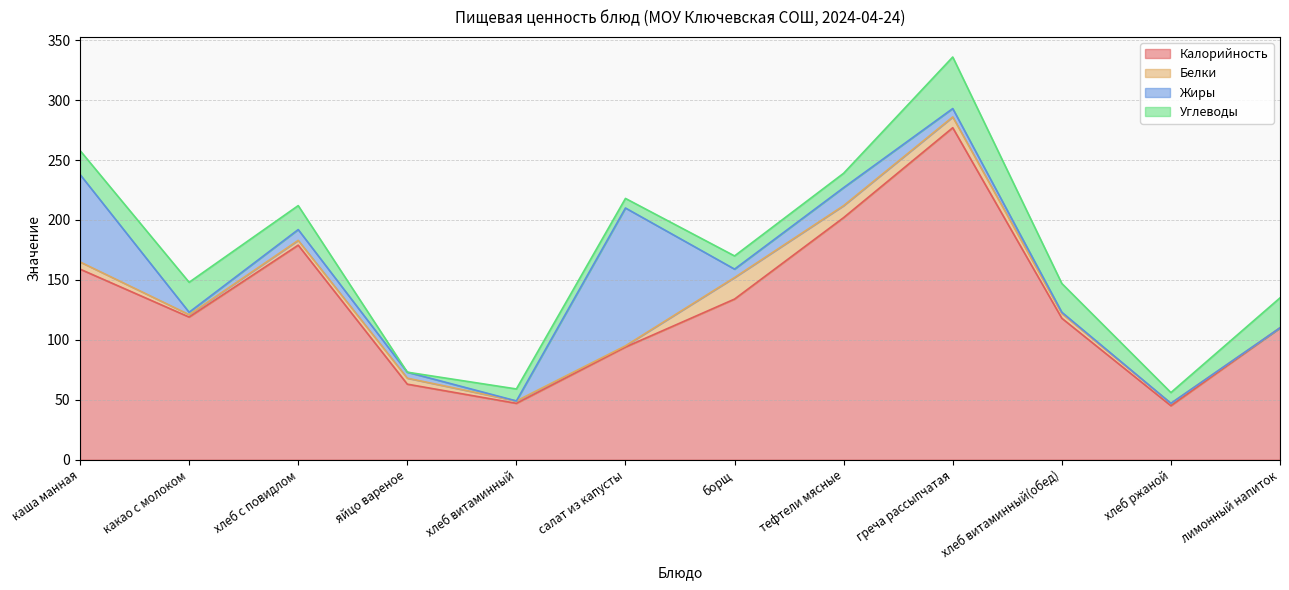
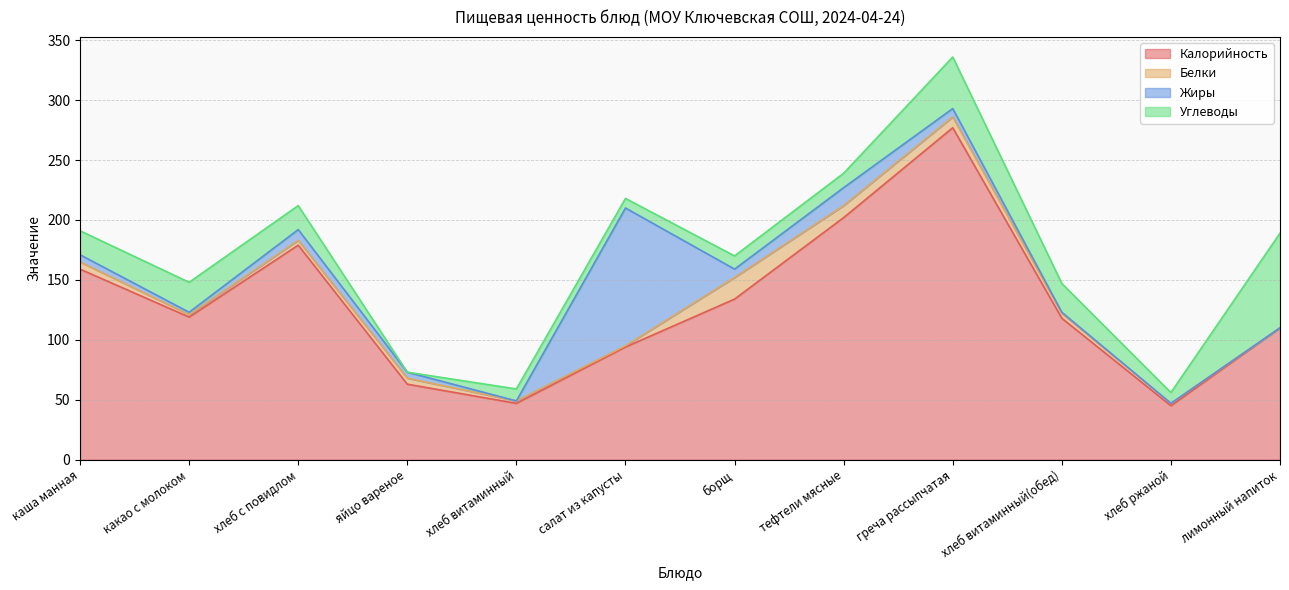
Жиры, каша манная: 73 -> 6
Углеводы, лимонный напиток: 25 -> 79
